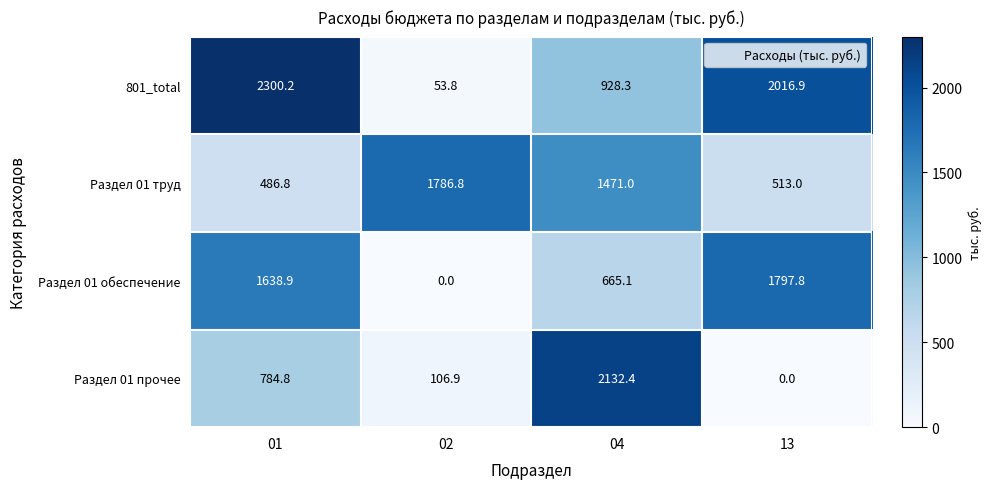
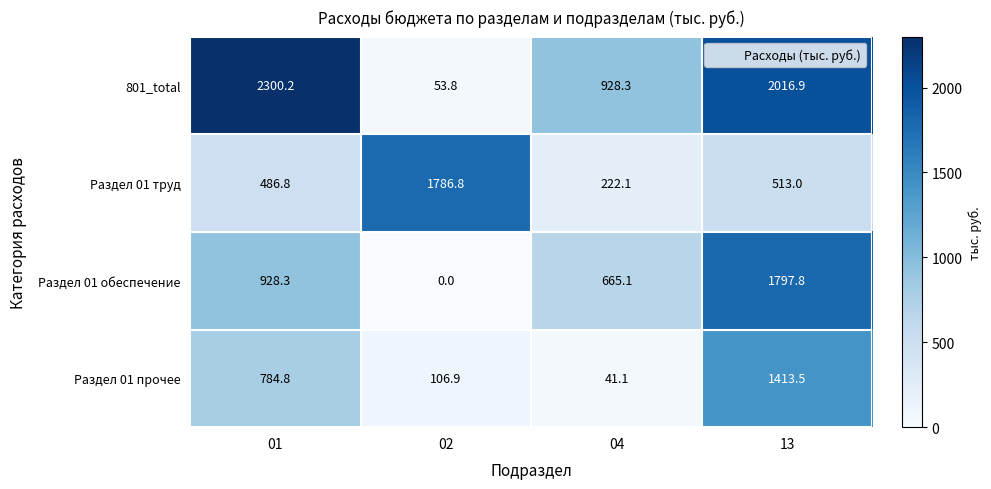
Раздел 01 труд, 04: 1471.0 -> 222.1
Раздел 01 обеспечение, 01: 1638.9 -> 928.3
Раздел 01 прочее, 04: 2132.4 -> 41.1
Раздел 01 прочее, 13: 0.0 -> 1413.5
